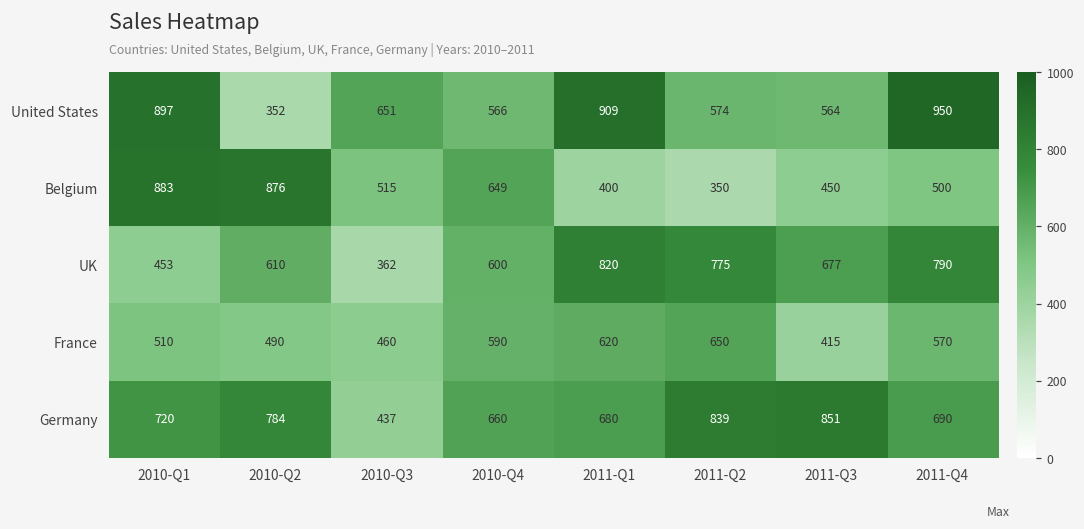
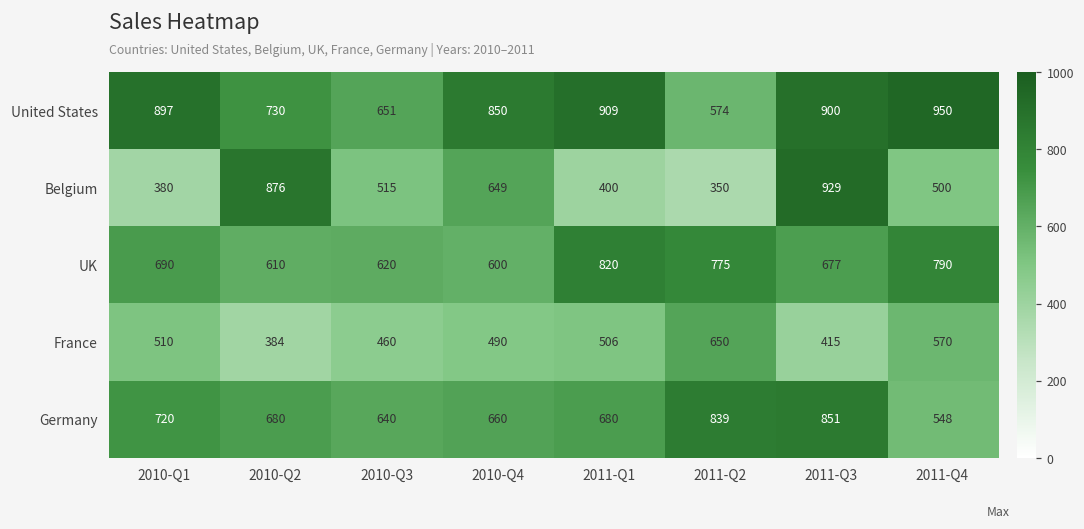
United States, 2010-Q2: 352 -> 730
United States, 2010-Q4: 566 -> 850
United States, 2011-Q3: 564 -> 900
Belgium, 2010-Q1: 883 -> 380
Belgium, 2011-Q3: 450 -> 929
UK, 2010-Q1: 453 -> 690
UK, 2010-Q3: 362 -> 620
France, 2010-Q2: 490 -> 384
France, 2010-Q4: 590 -> 490
France, 2011-Q1: 620 -> 506
Germany, 2010-Q2: 784 -> 680
Germany, 2010-Q3: 437 -> 640
Germany, 2011-Q4: 690 -> 548
